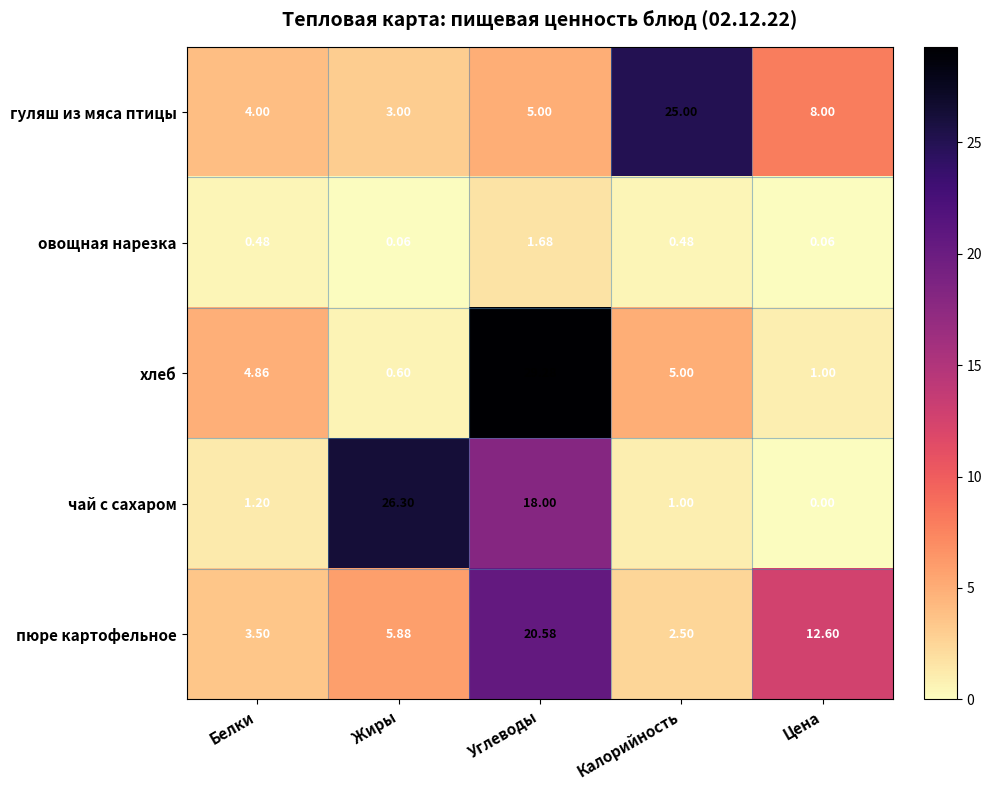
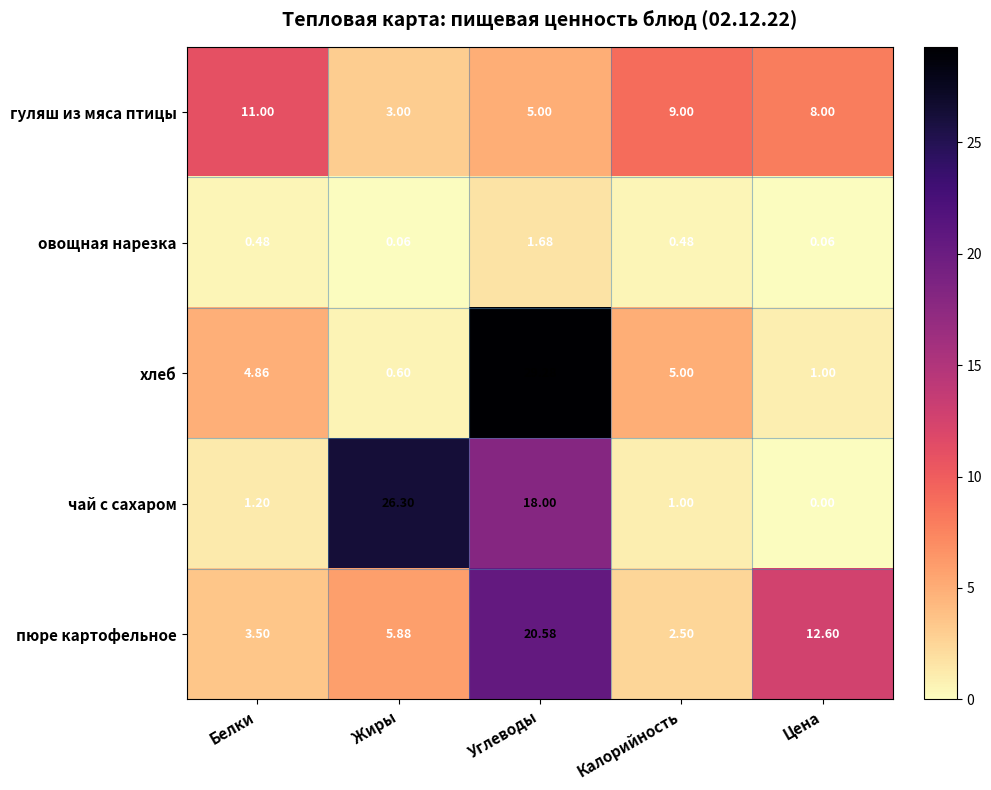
гуляш из мяса птицы, Белки: 4.00 -> 11.00
гуляш из мяса птицы, Калорийность: 25.00 -> 9.00
